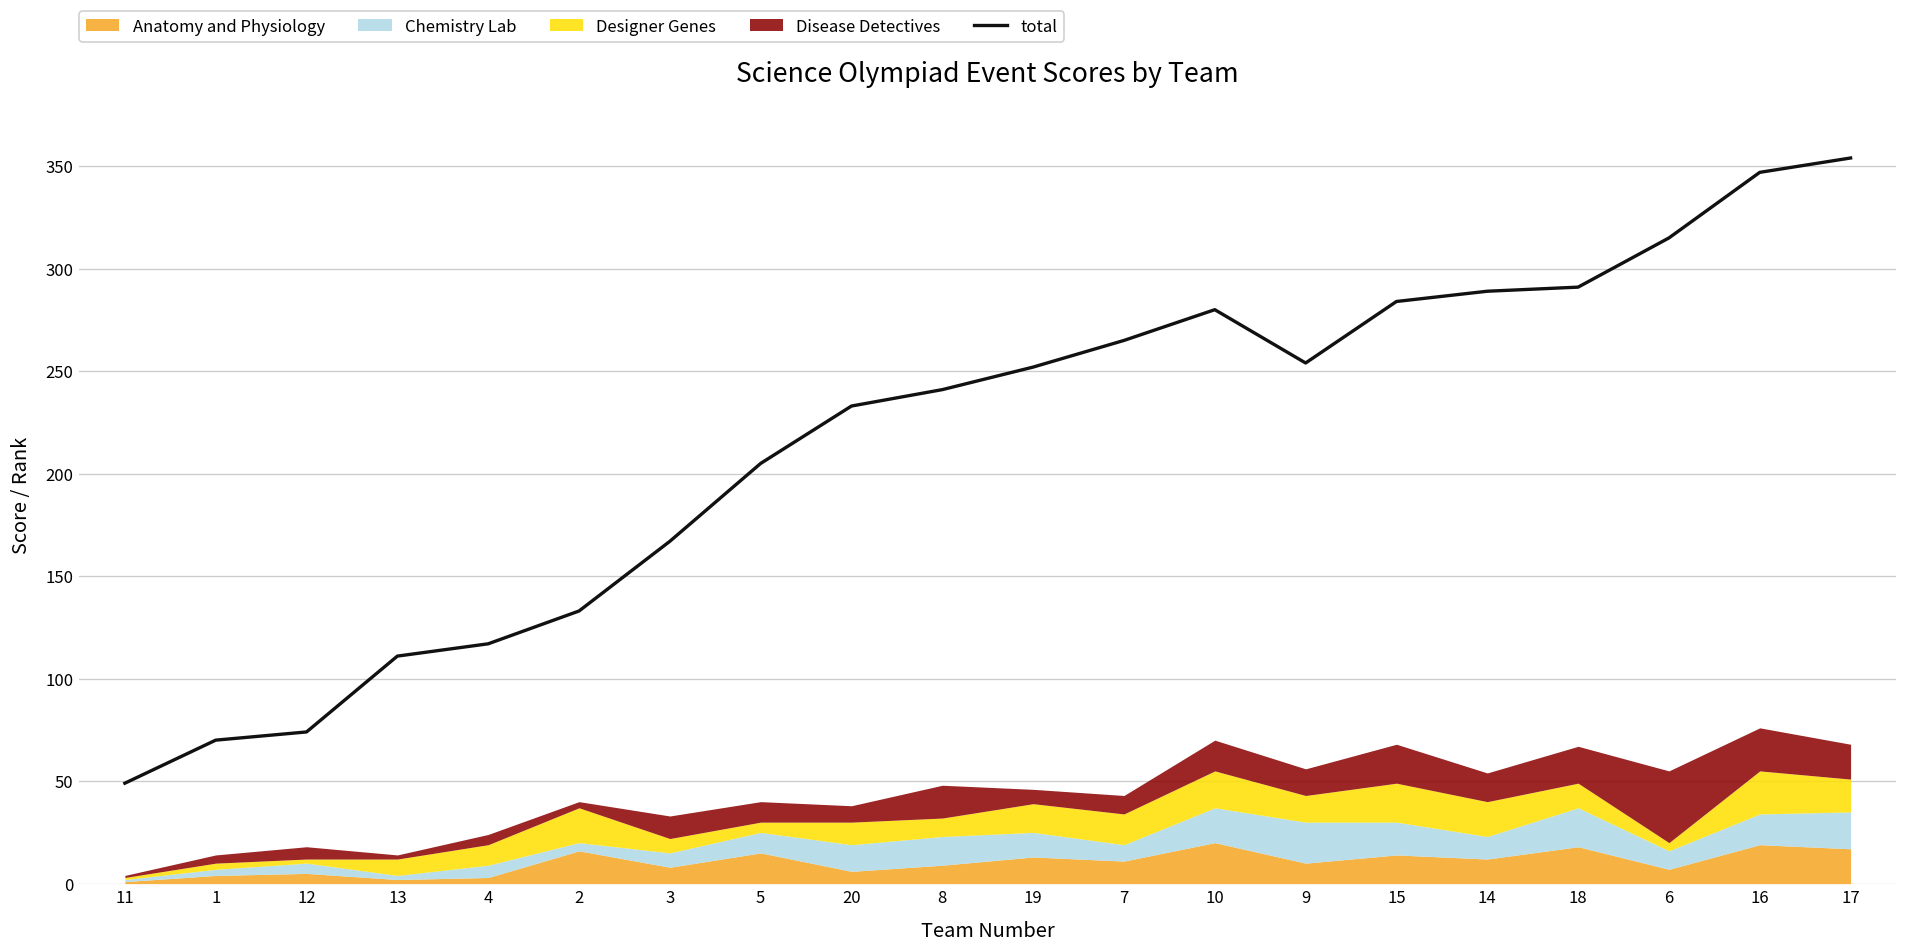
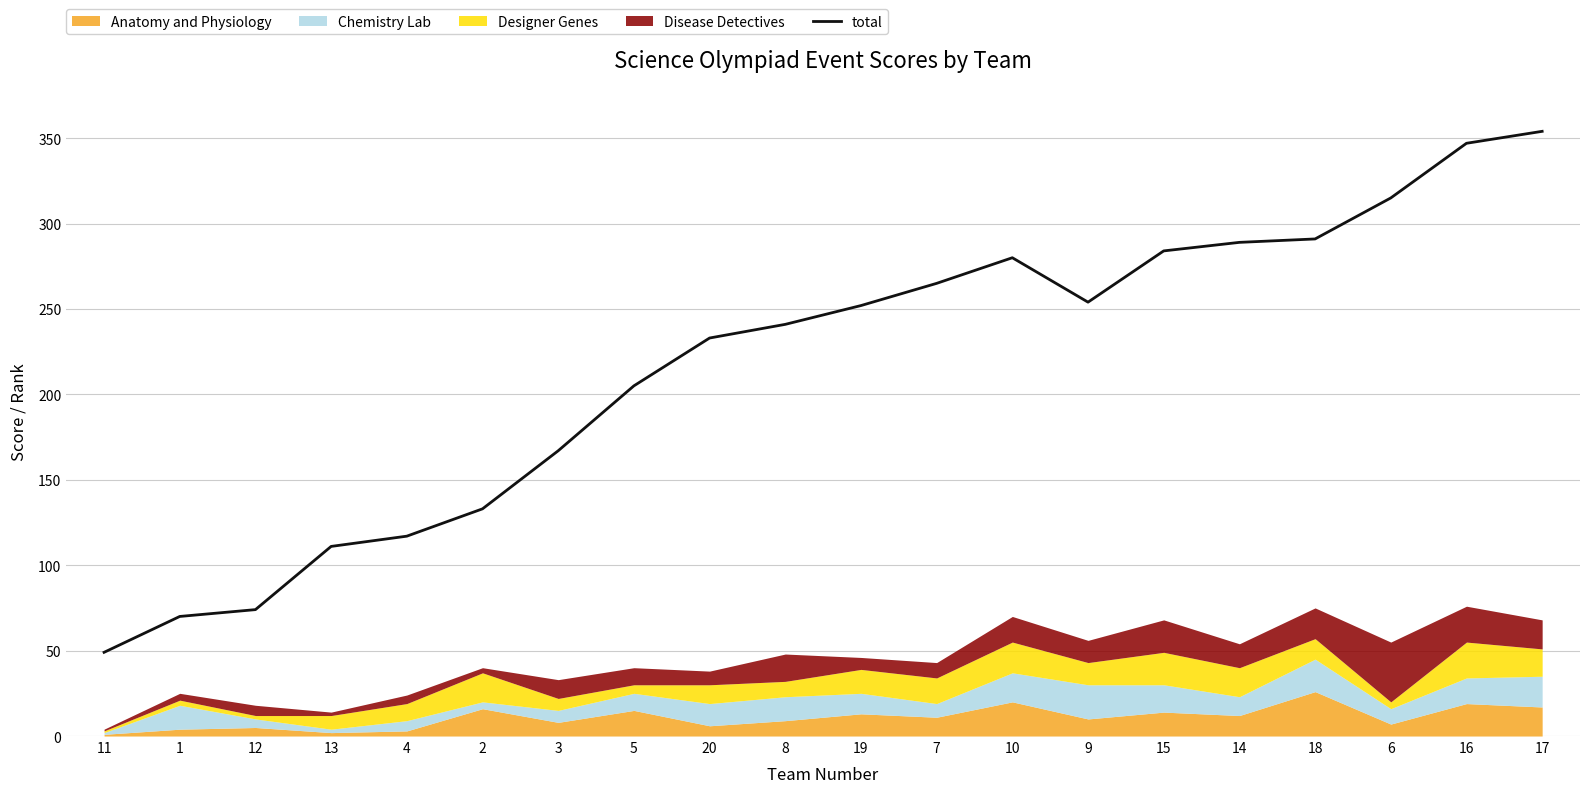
Chemistry Lab, 1: 3 -> 14
Anatomy and Physiology, 18: 18 -> 26
